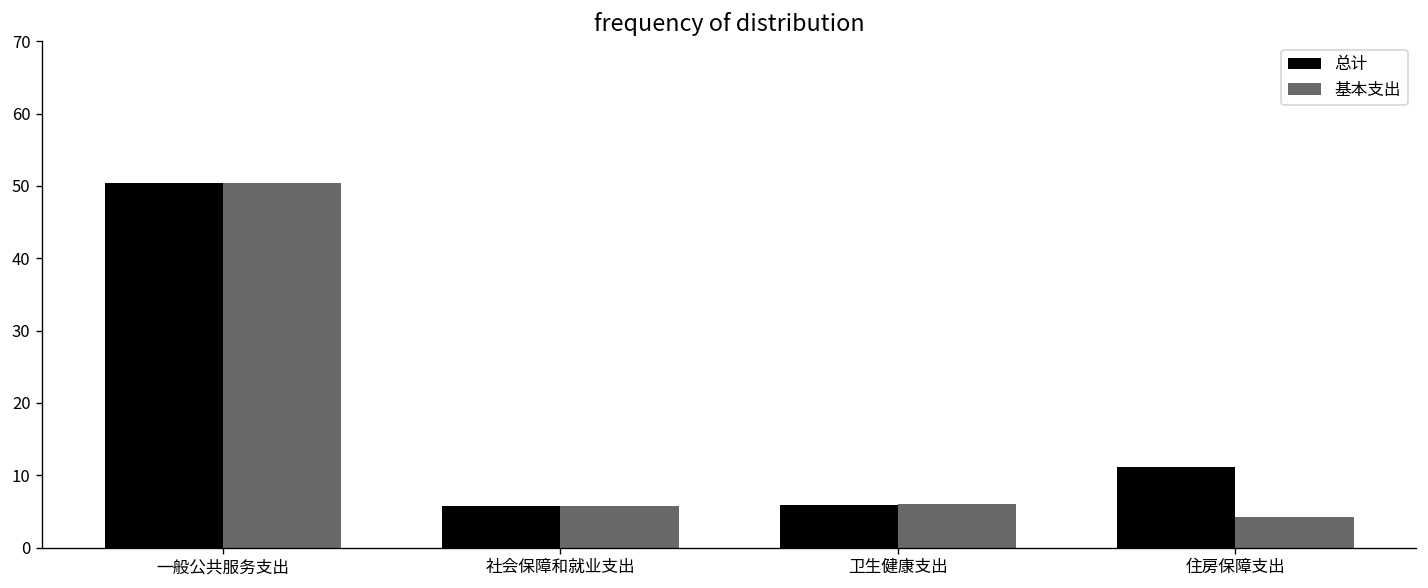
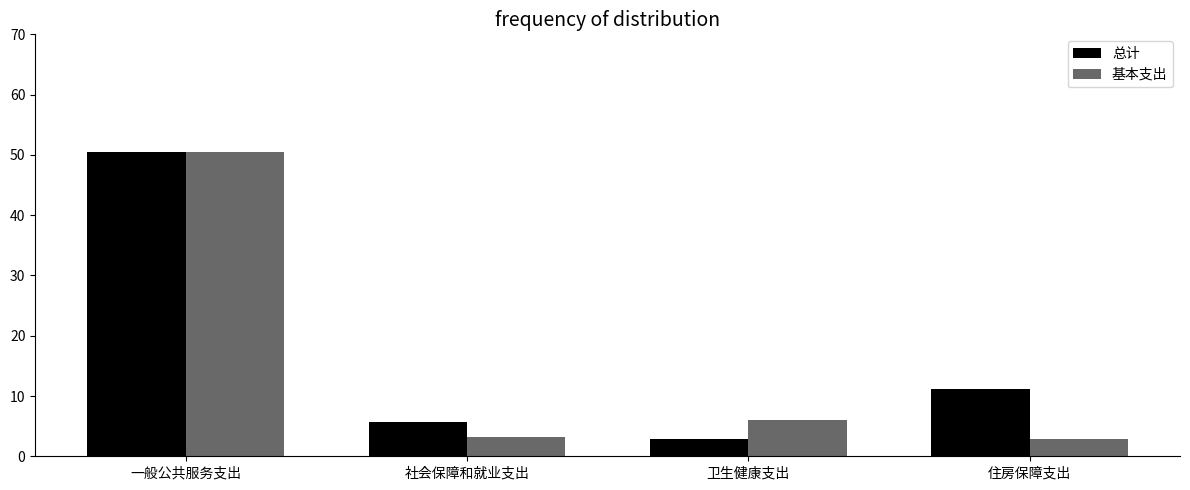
基本支出, 社会保障和就业支出: 6 -> 3
总计, 卫生健康支出: 6 -> 3
基本支出, 住房保障支出: 4 -> 3
